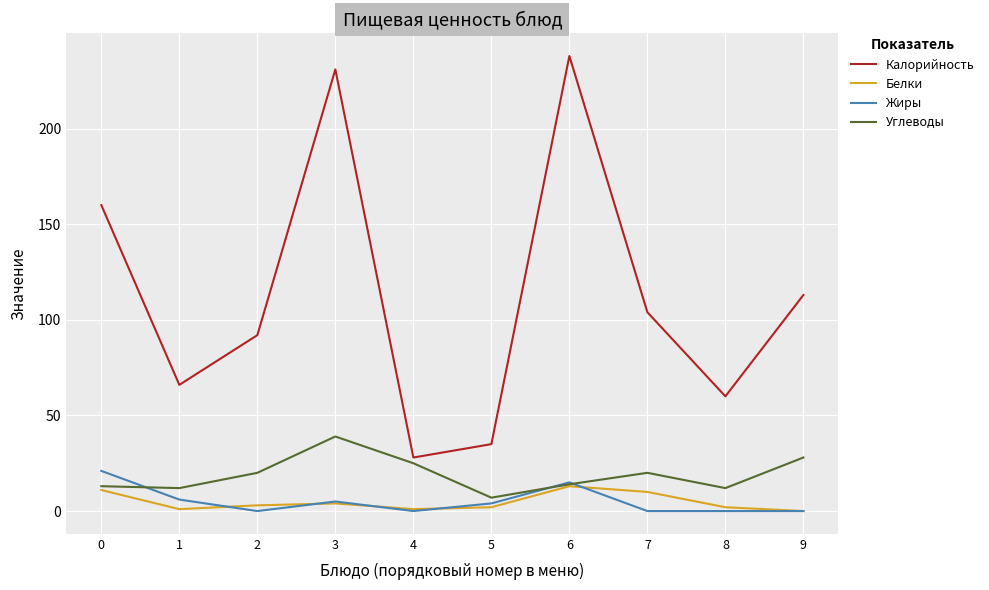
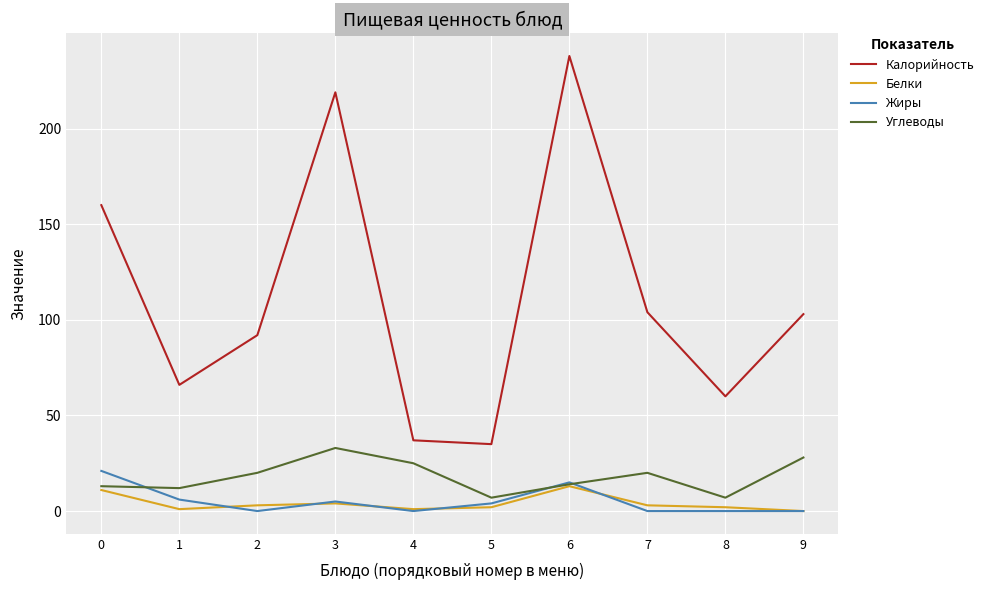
Калорийность, 3: 231 -> 219
Углеводы, 3: 39 -> 33
Калорийность, 4: 28 -> 37
Белки, 7: 10 -> 3
Углеводы, 8: 12 -> 7
Калорийность, 9: 113 -> 103
